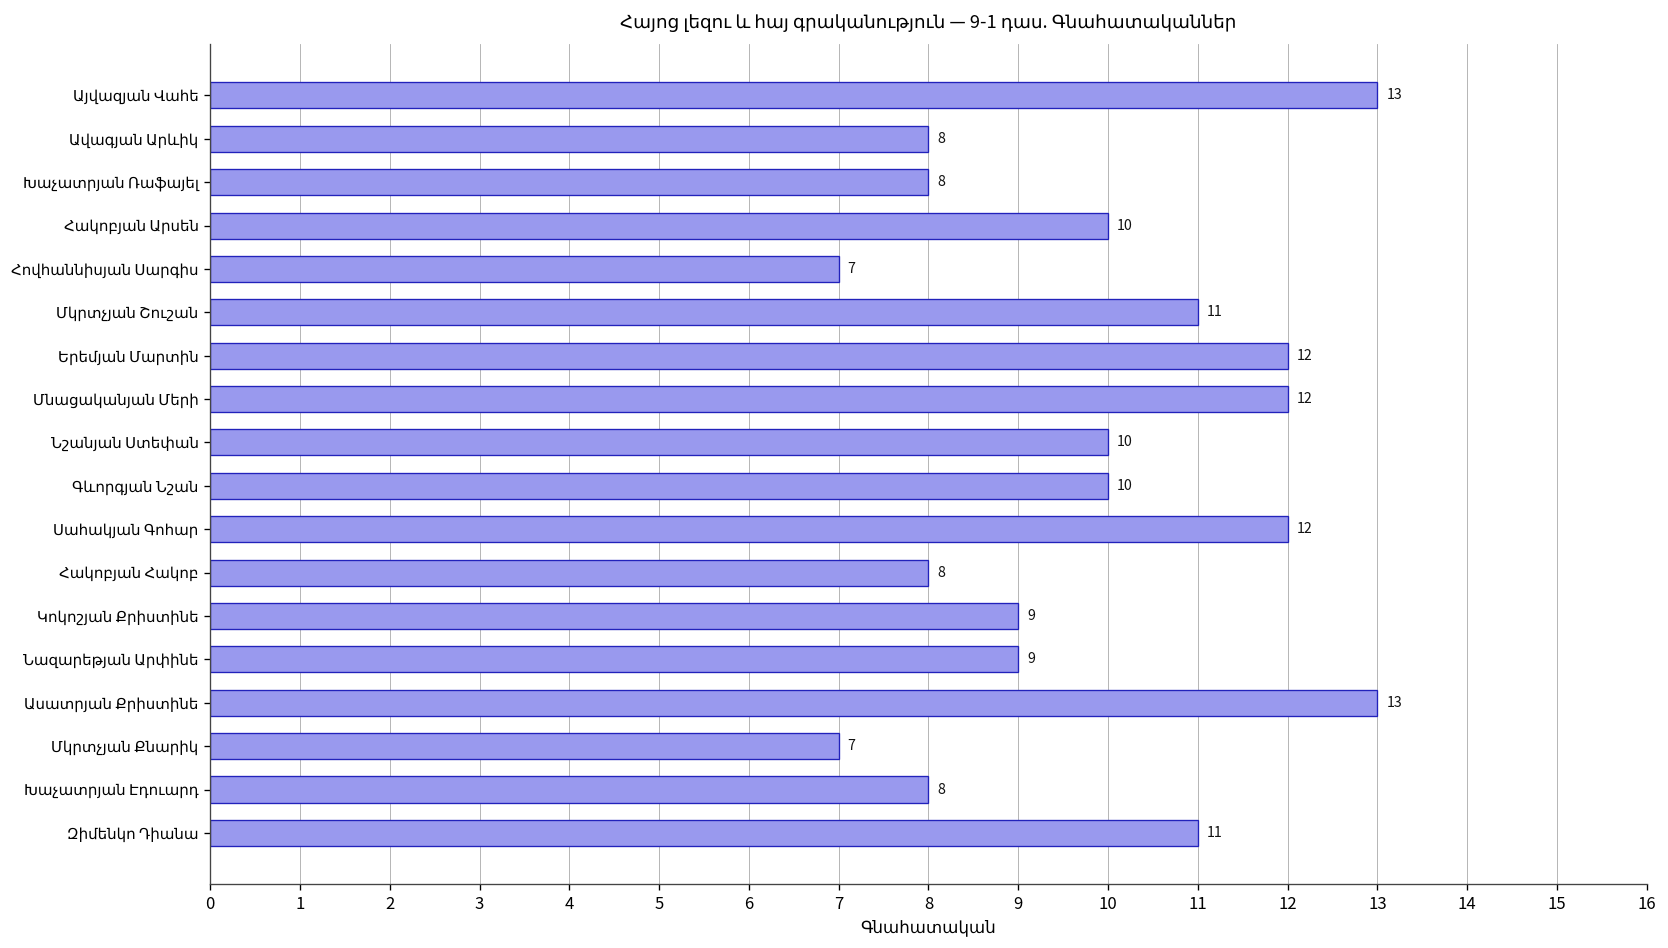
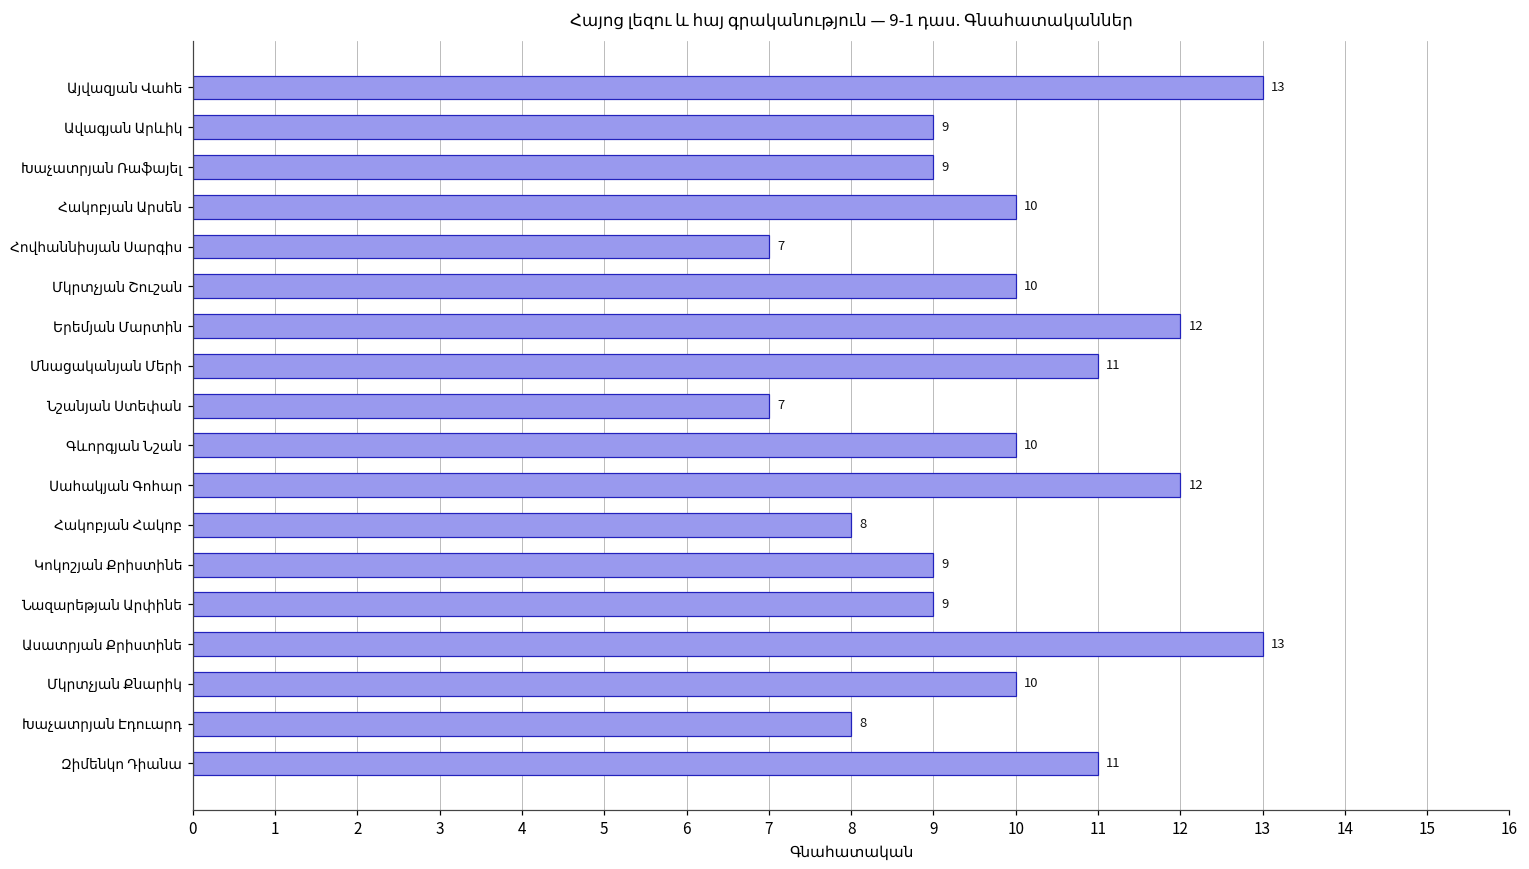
Ավագյան Արևիկ: 8 -> 9
Խաչատրյան Ռաֆայել: 8 -> 9
Մկրտչյան Շուշան: 11 -> 10
Մնացականյան Մերի: 12 -> 11
Նշանյան Ստեփան: 10 -> 7
Մկրտչյան Քնարիկ: 7 -> 10
